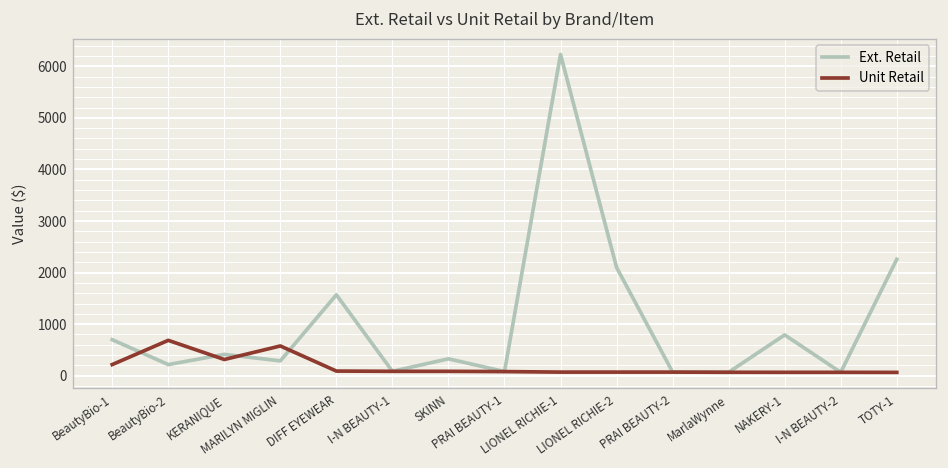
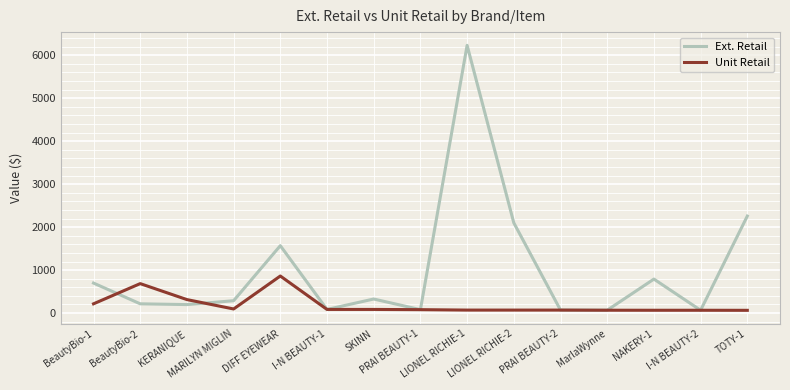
Ext. Retail, KERANIQUE: 400 -> 200
Unit Retail, MARILYN MIGLIN: 600 -> 100
Unit Retail, DIFF EYEWEAR: 100 -> 900
